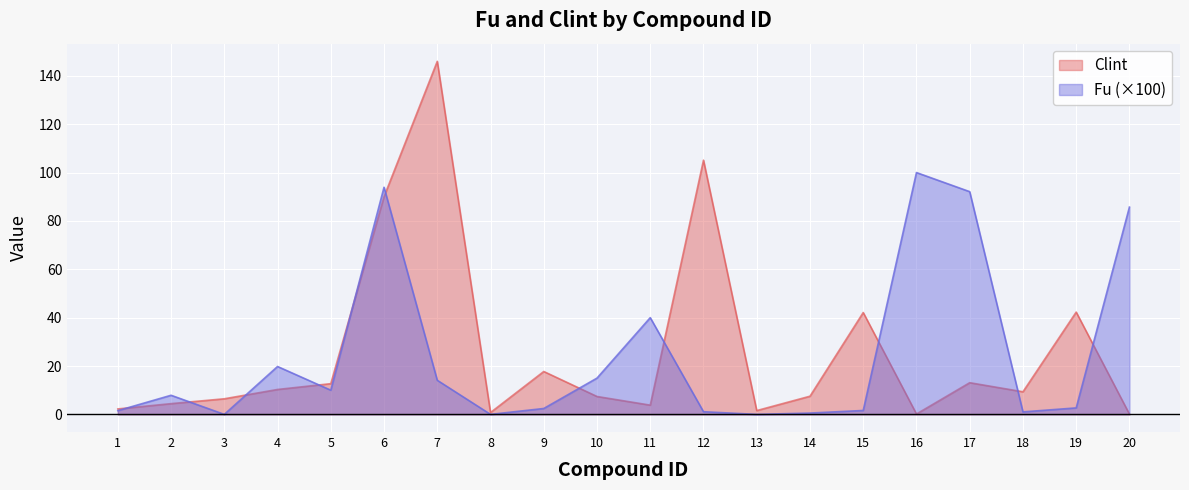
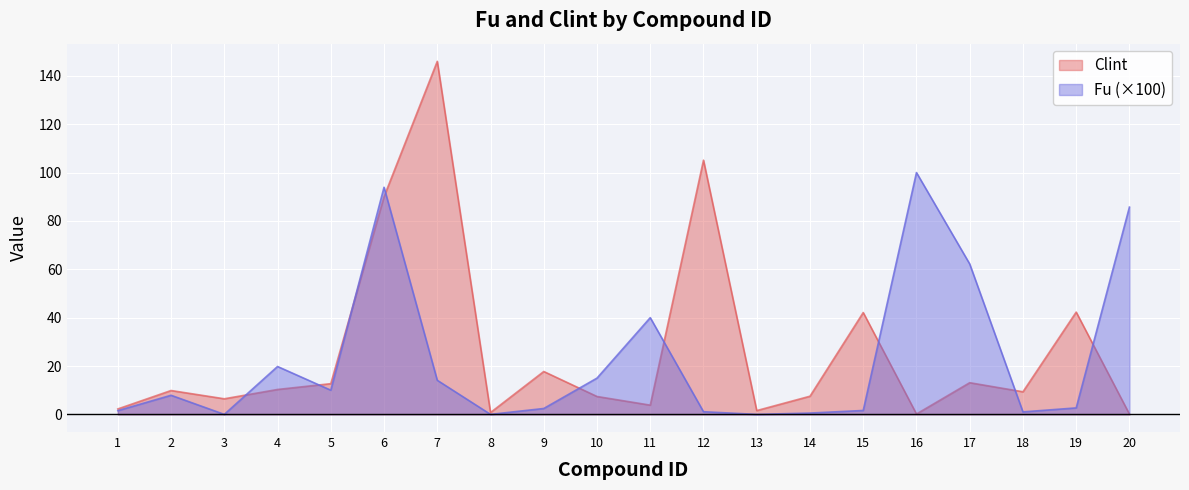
Clint, 2: 4 -> 10
Fu (×100), 17: 92 -> 62
